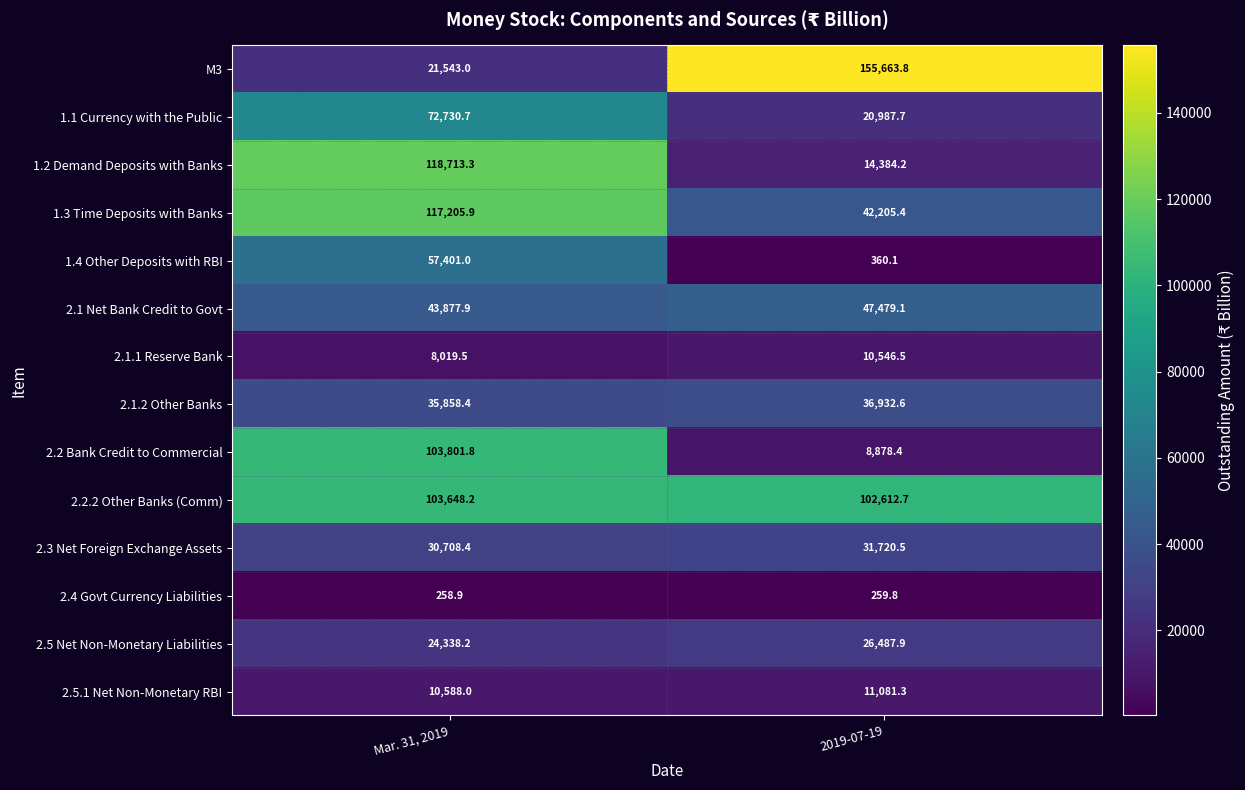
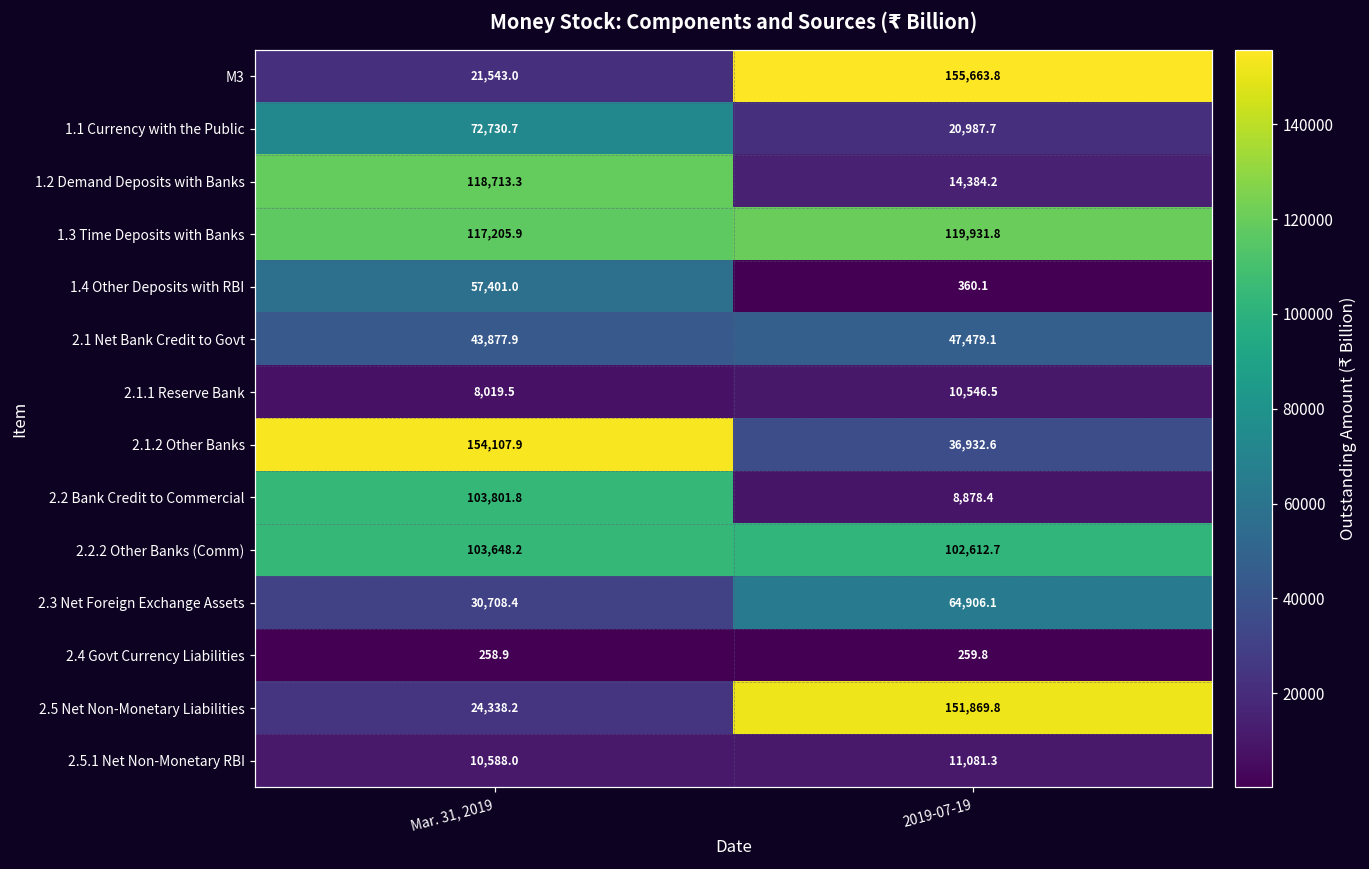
1.3 Time Deposits with Banks, 2019-07-19: 42,205.4 -> 119,931.8
2.1.2 Other Banks, Mar. 31, 2019: 35,858.4 -> 154,107.9
2.3 Net Foreign Exchange Assets, 2019-07-19: 31,720.5 -> 64,906.1
2.5 Net Non-Monetary Liabilities, 2019-07-19: 26,487.9 -> 151,869.8
